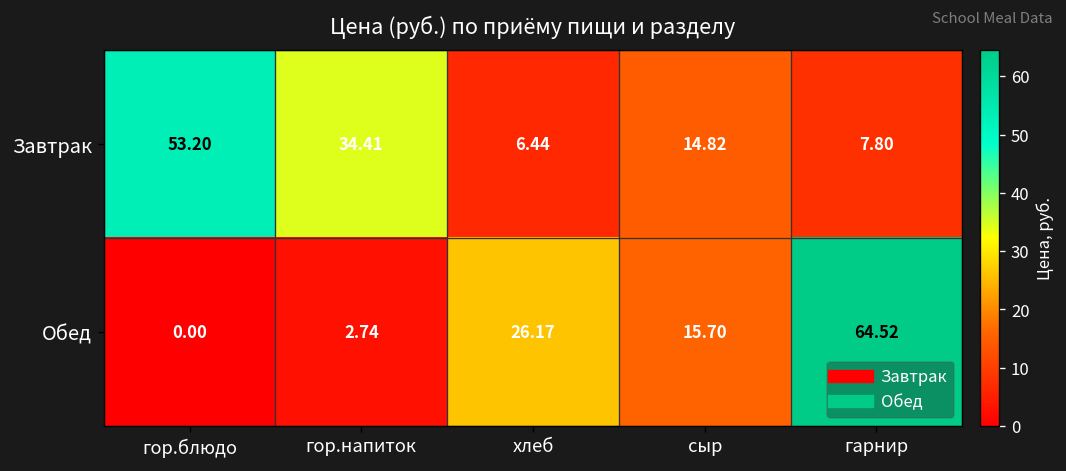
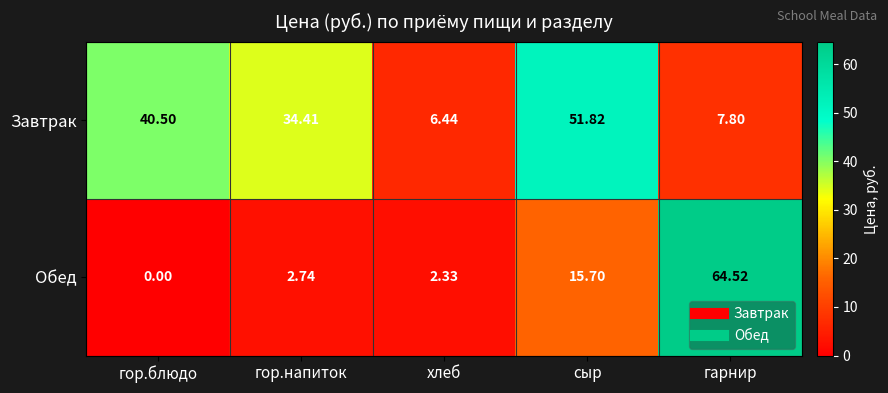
Завтрак, гор.блюдо: 53.20 -> 40.50
Завтрак, сыр: 14.82 -> 51.82
Обед, хлеб: 26.17 -> 2.33
